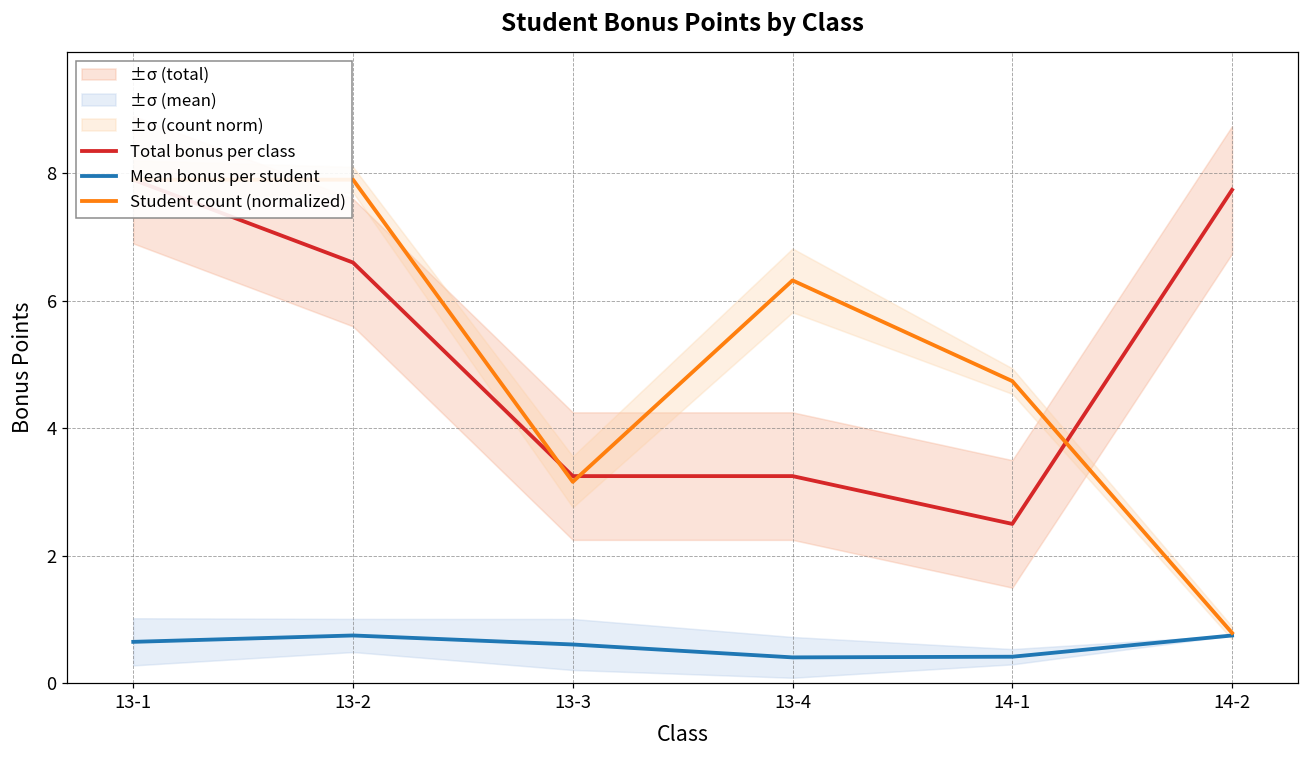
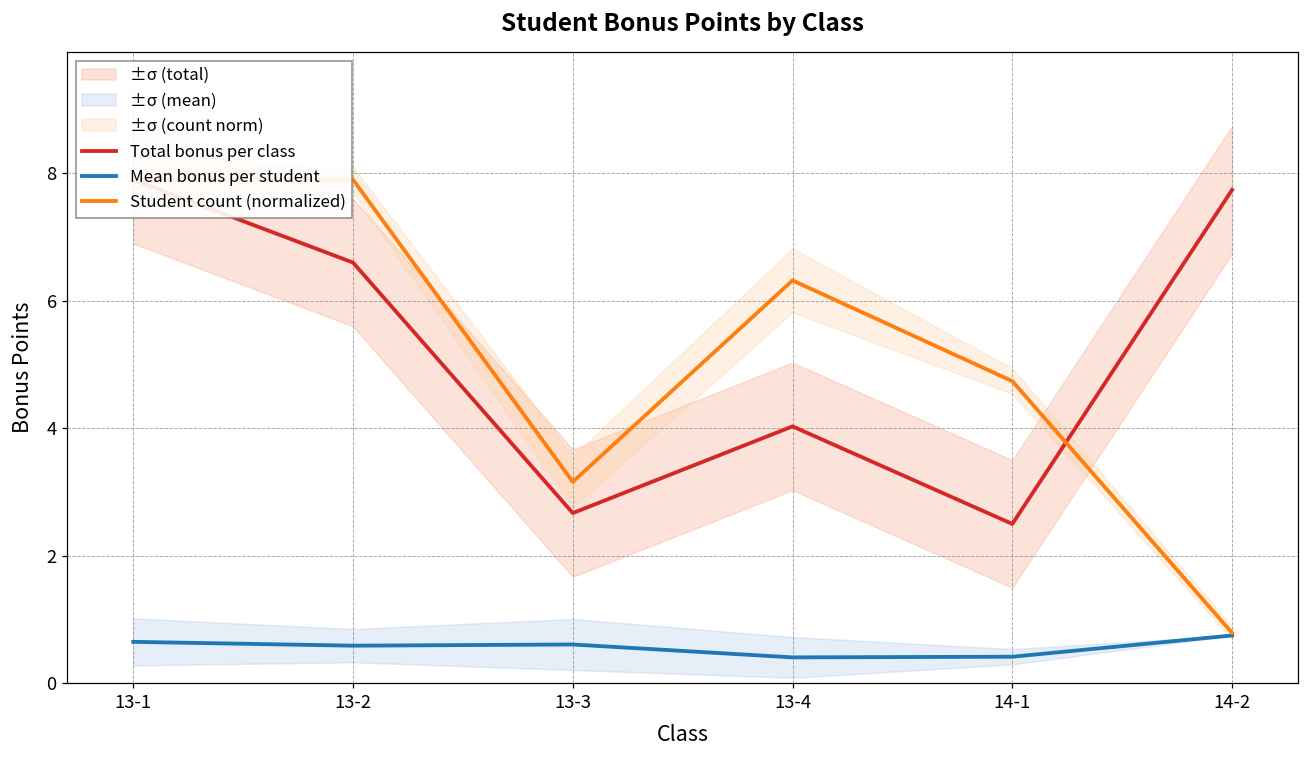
Mean bonus per student, 13-2: 0.8 -> 0.6
Total bonus per class, 13-3: 3.3 -> 2.7
Total bonus per class, 13-4: 3.3 -> 4.0
